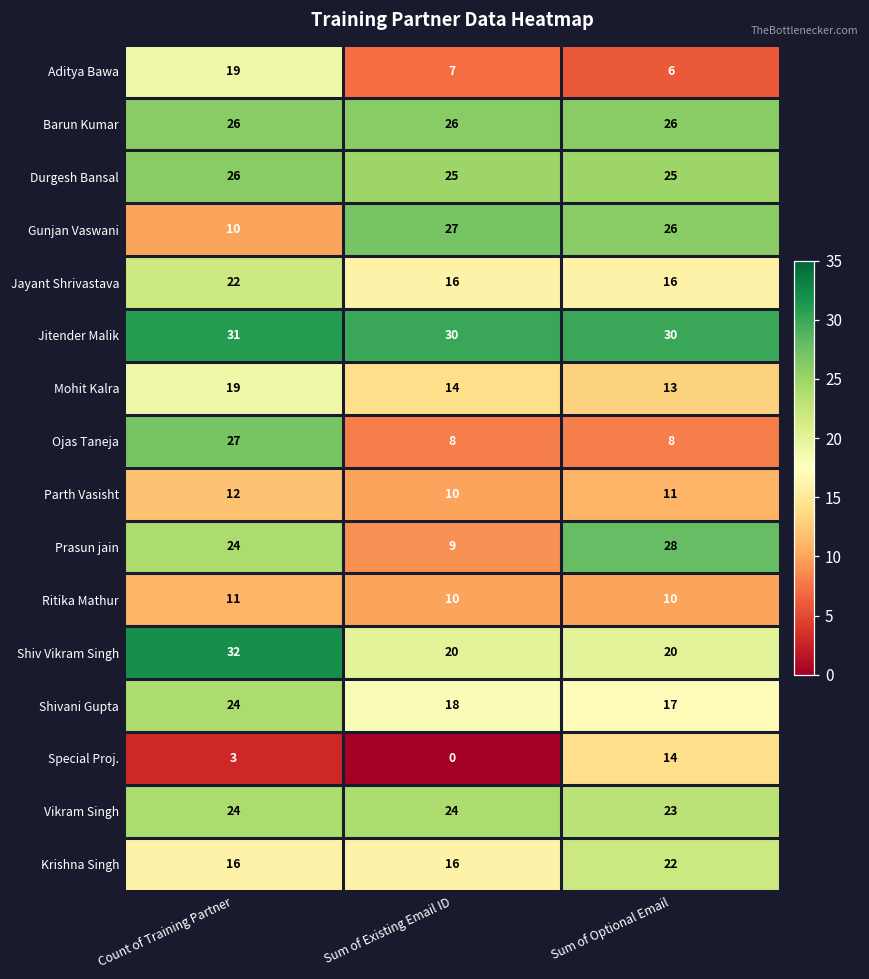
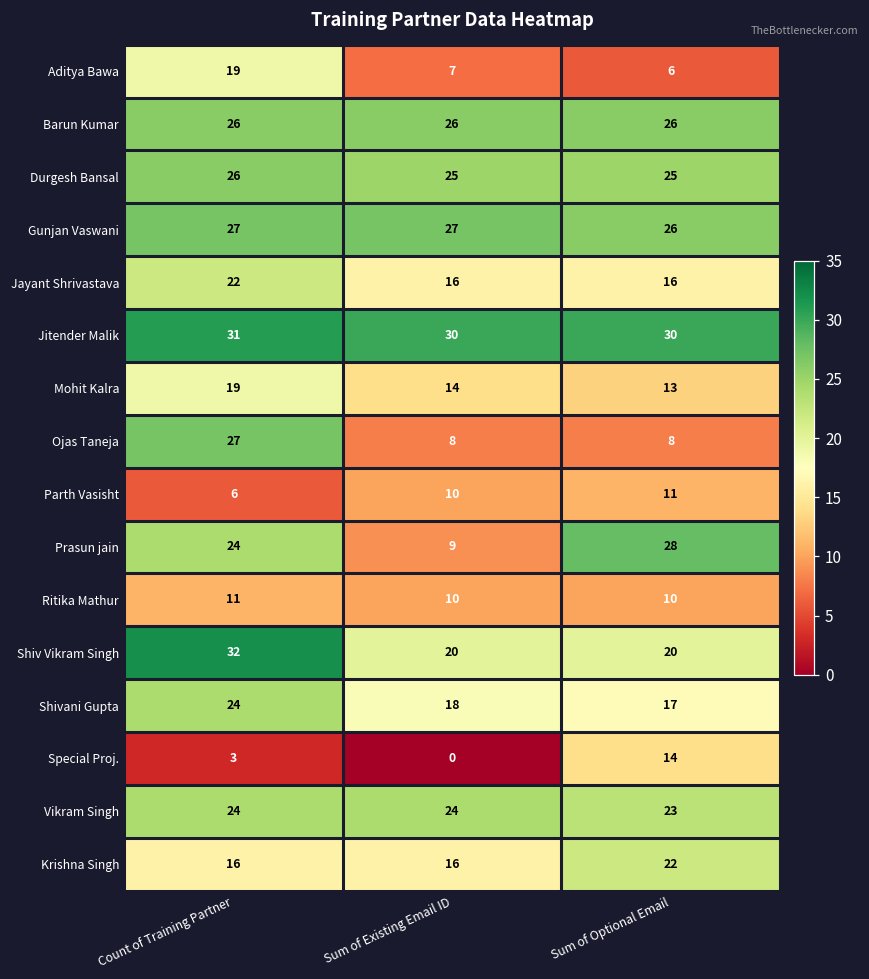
Gunjan Vaswani, Count of Training Partner: 10 -> 27
Parth Vasisht, Count of Training Partner: 12 -> 6
